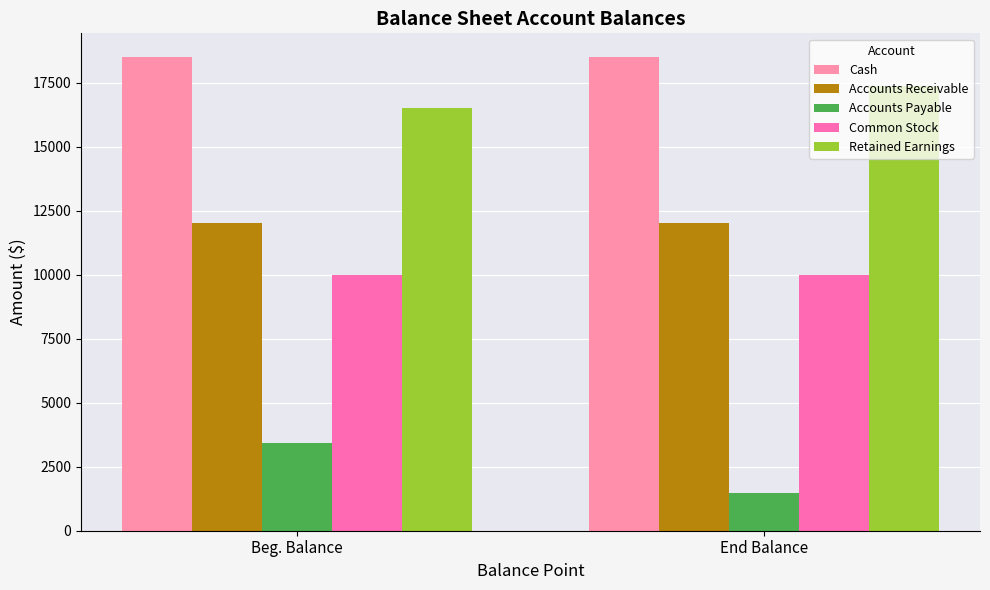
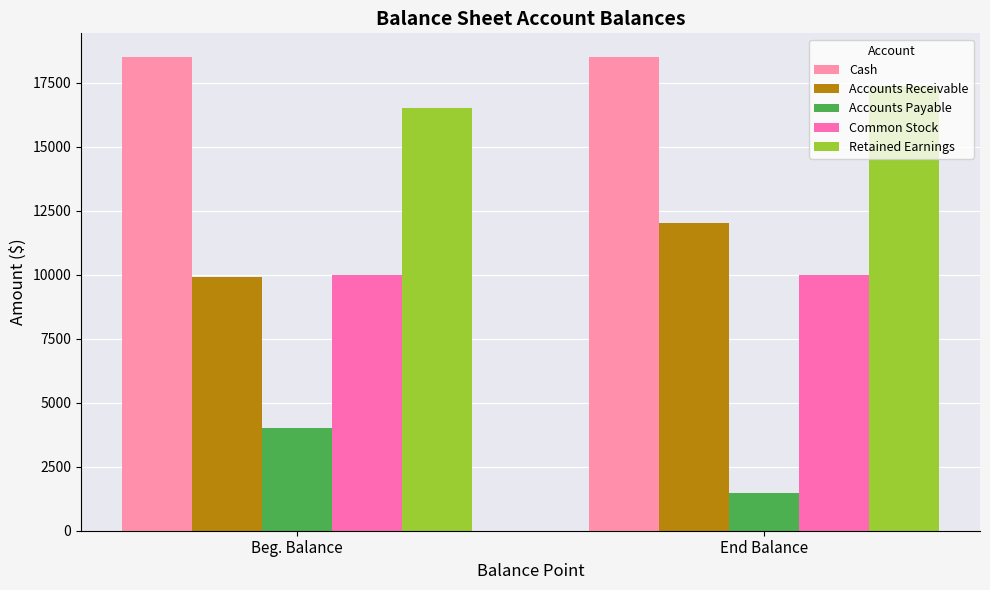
Accounts Receivable, Beg. Balance: 12000 -> 9900
Accounts Payable, Beg. Balance: 3400 -> 4000
